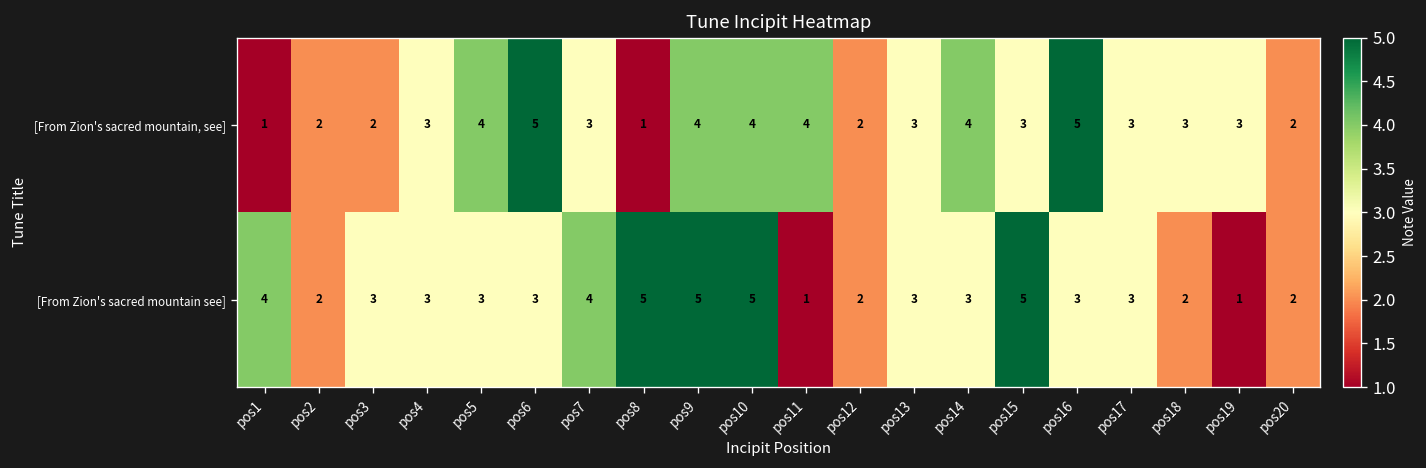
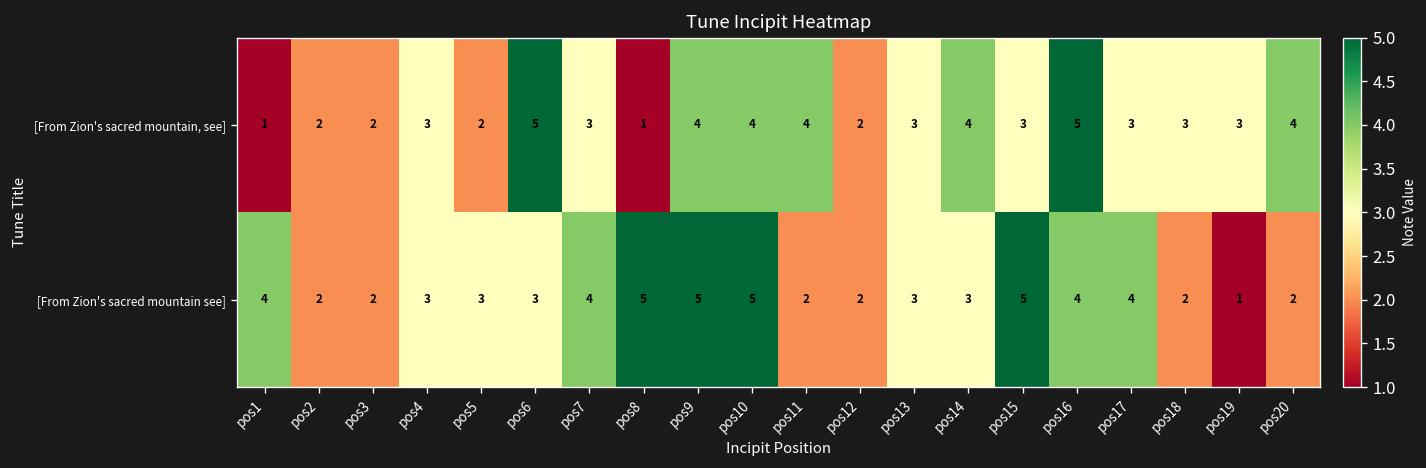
[From Zion's sacred mountain, see], pos5: 4 -> 2
[From Zion's sacred mountain, see], pos20: 2 -> 4
[From Zion's sacred mountain see], pos3: 3 -> 2
[From Zion's sacred mountain see], pos11: 1 -> 2
[From Zion's sacred mountain see], pos16: 3 -> 4
[From Zion's sacred mountain see], pos17: 3 -> 4
